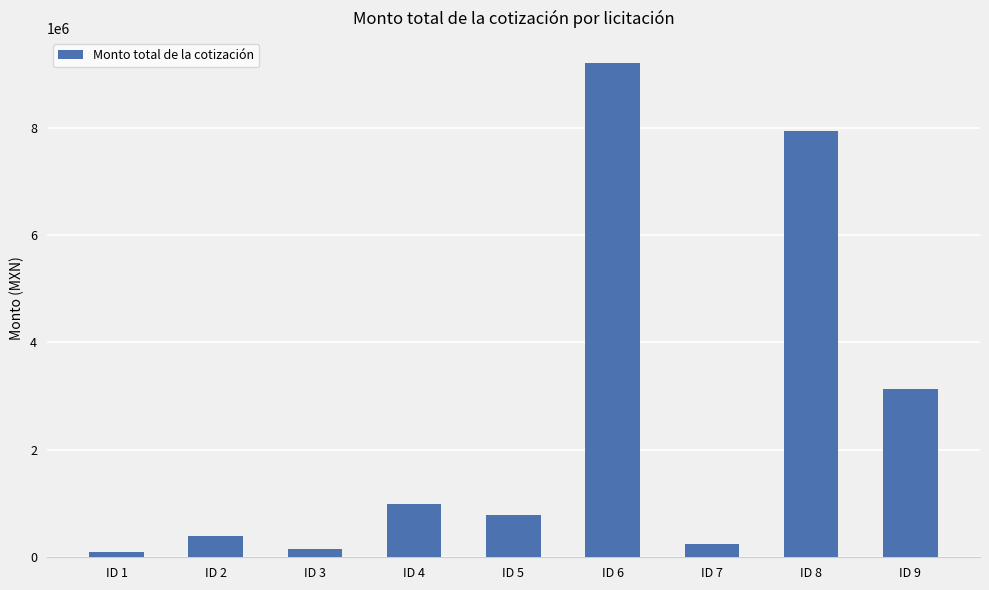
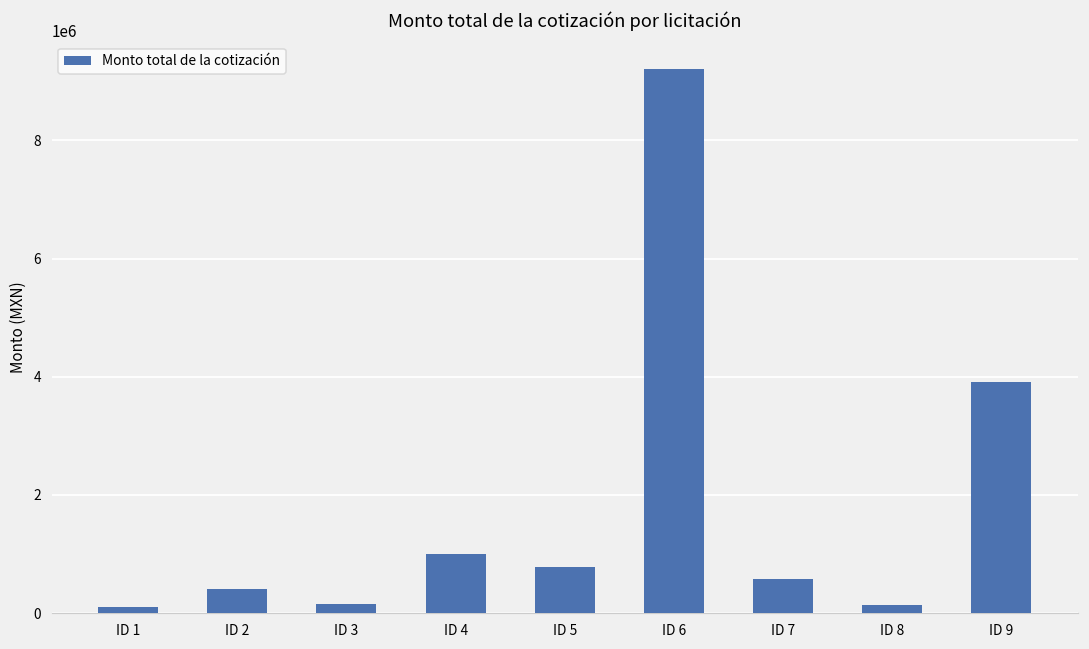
ID 7: 300000 -> 600000
ID 8: 7900000 -> 100000
ID 9: 3100000 -> 3900000
